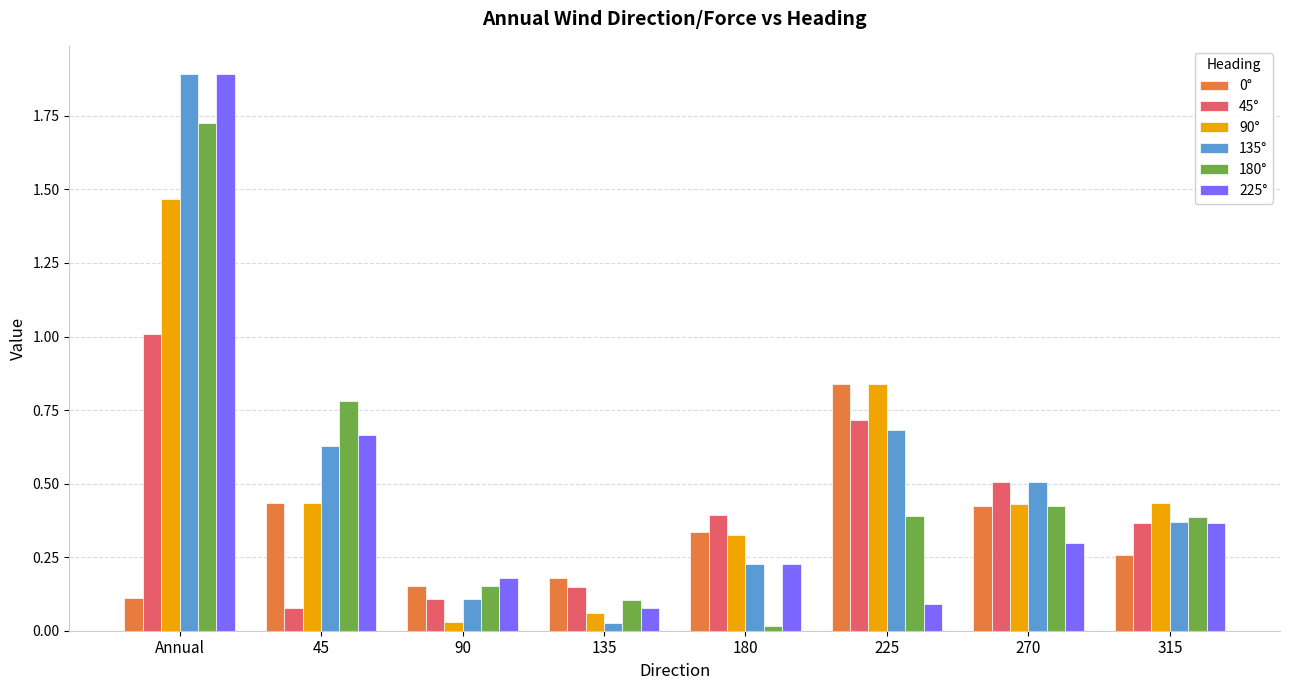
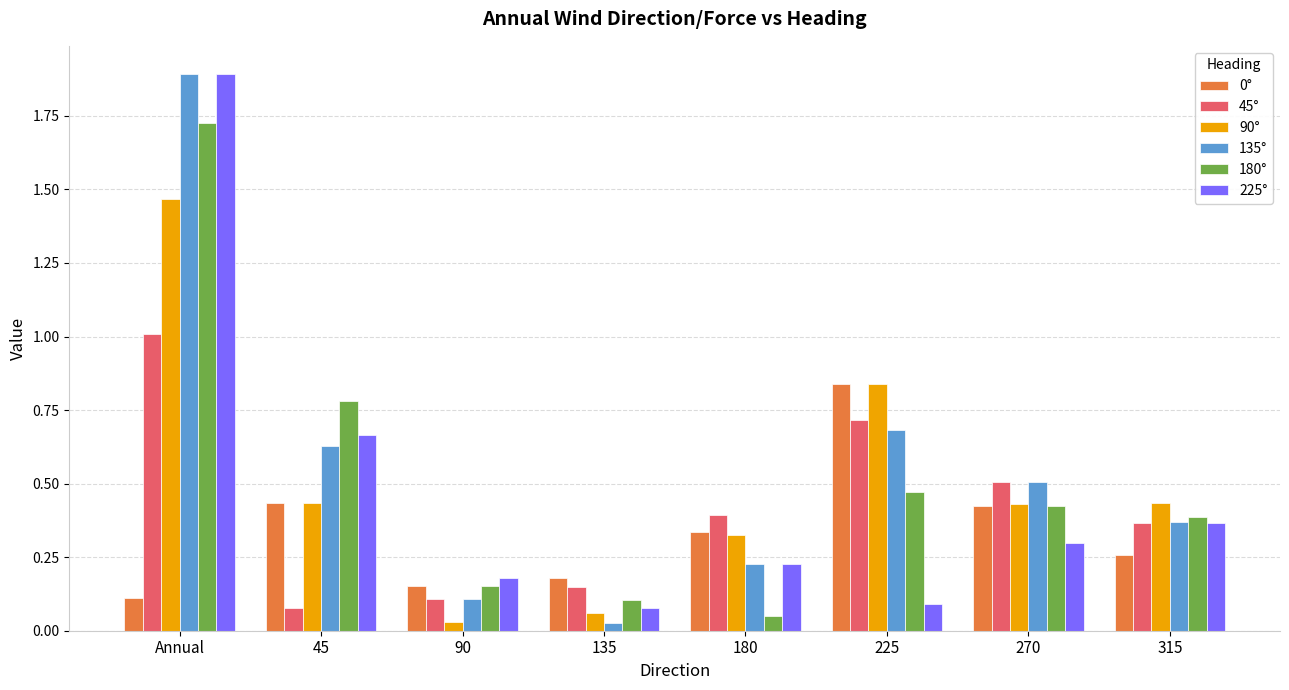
180°, 180: 0.02 -> 0.05
180°, 225: 0.39 -> 0.47
